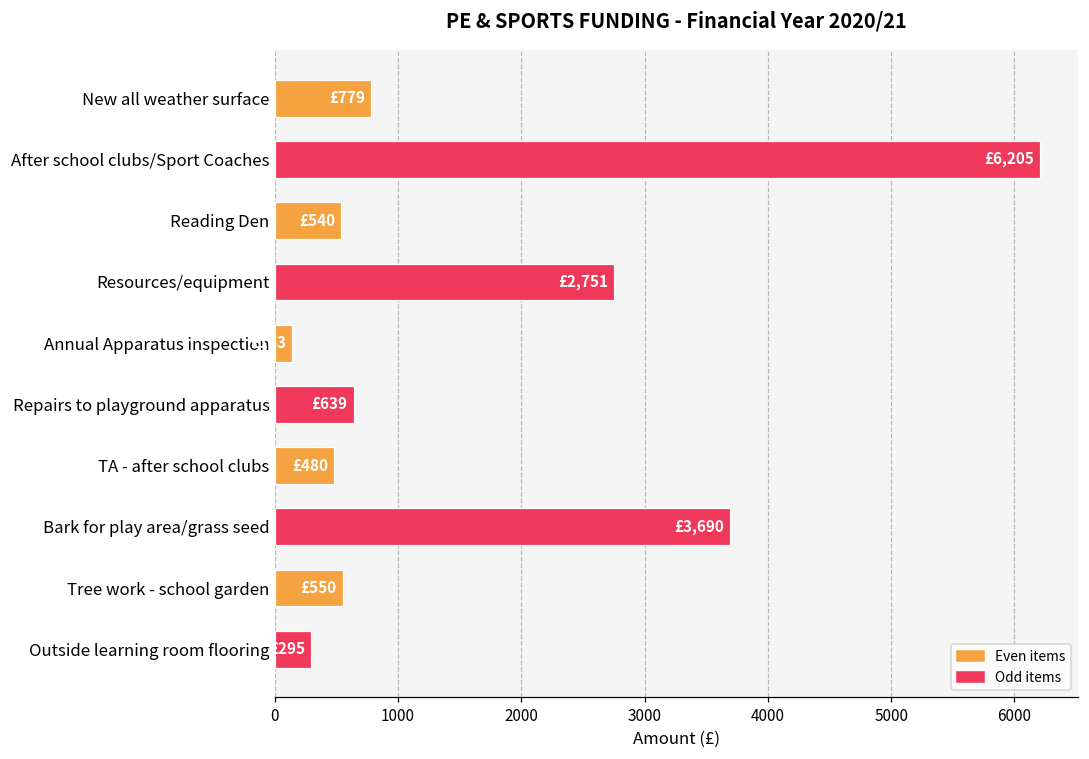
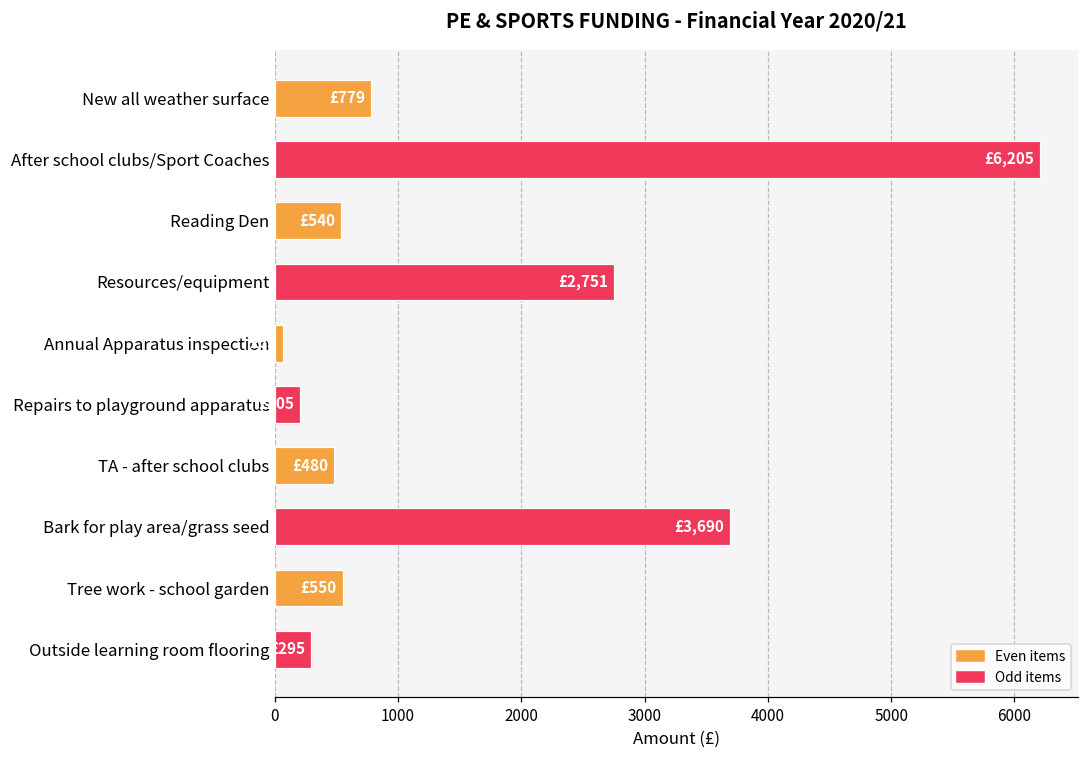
Annual Apparatus inspection: 140 -> 70
Repairs to playground apparatus: £639 -> £205
